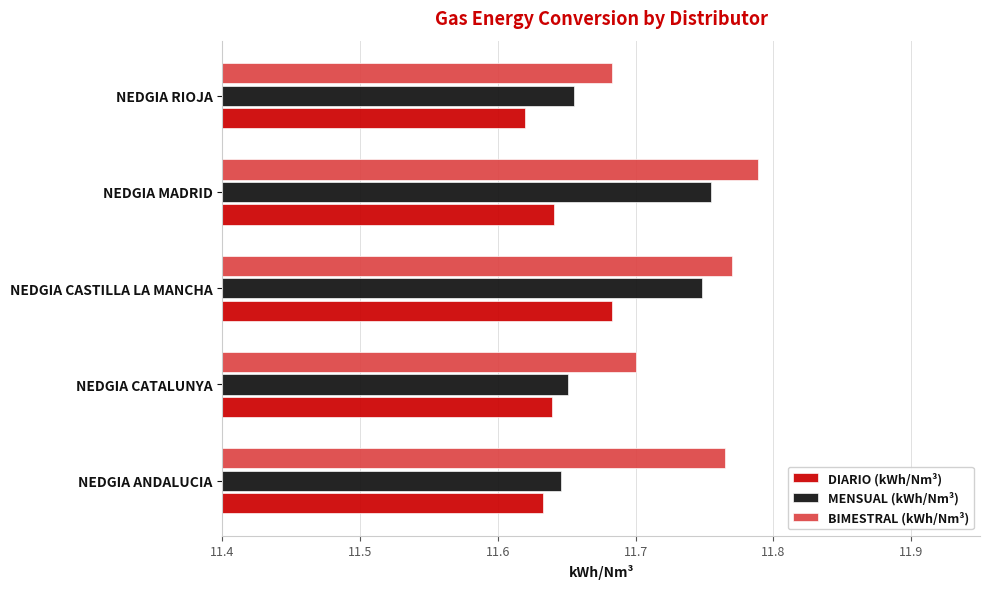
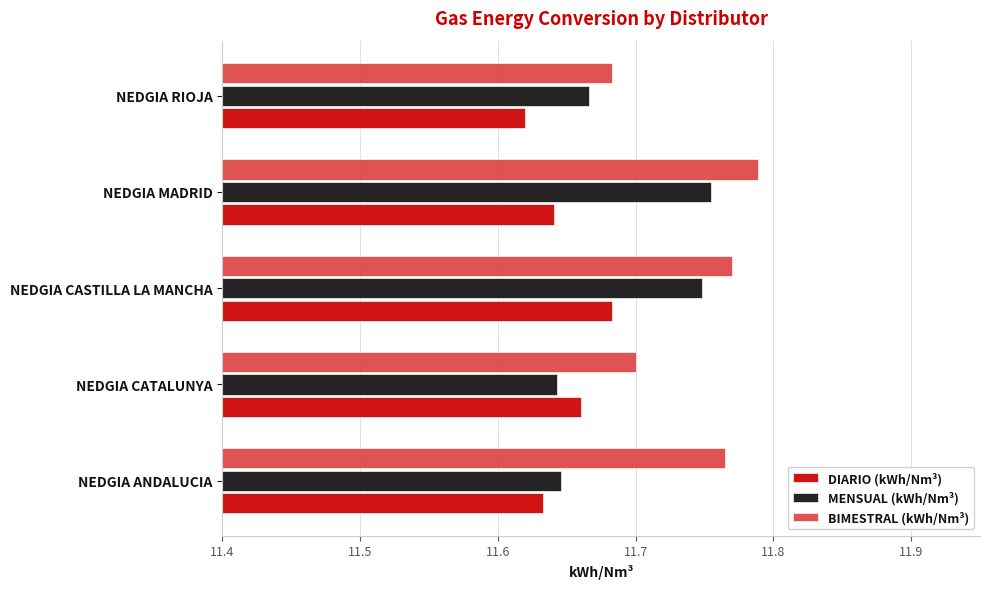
MENSUAL (kWh/Nm³), NEDGIA RIOJA: 11.655 -> 11.666
MENSUAL (kWh/Nm³), NEDGIA CATALUNYA: 11.651 -> 11.643
DIARIO (kWh/Nm³), NEDGIA CATALUNYA: 11.639 -> 11.660
